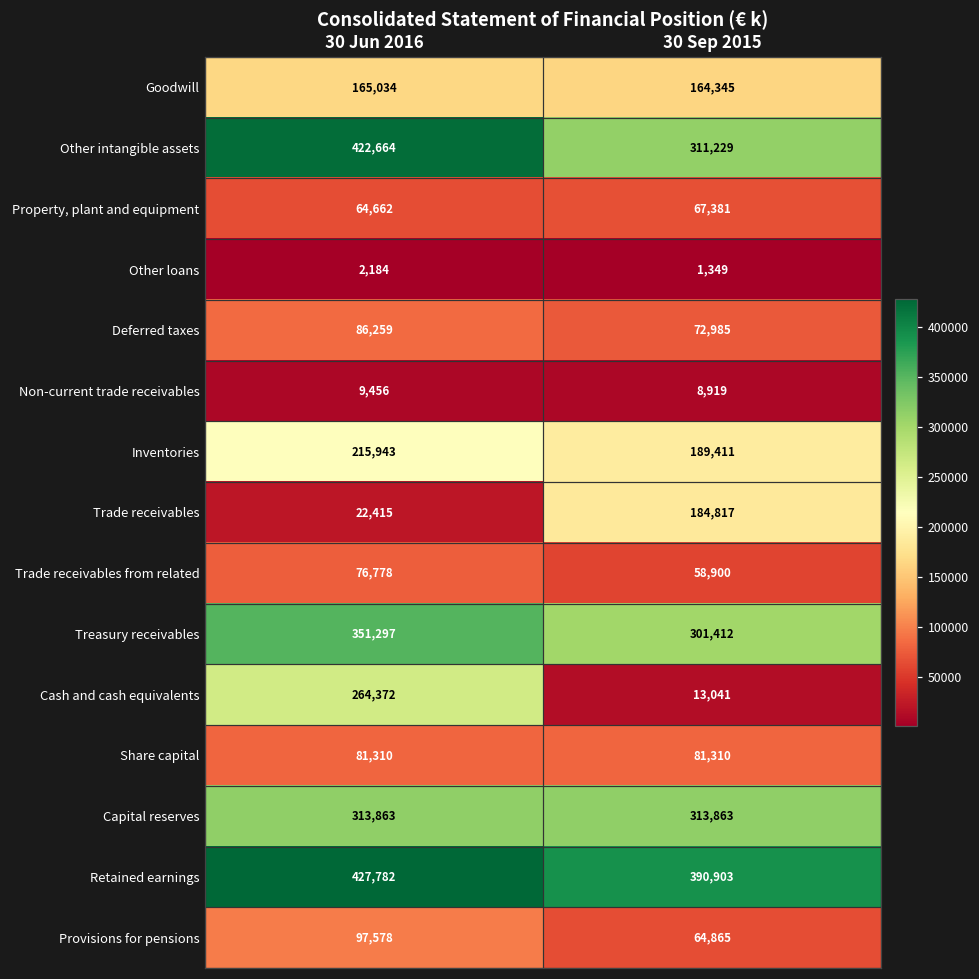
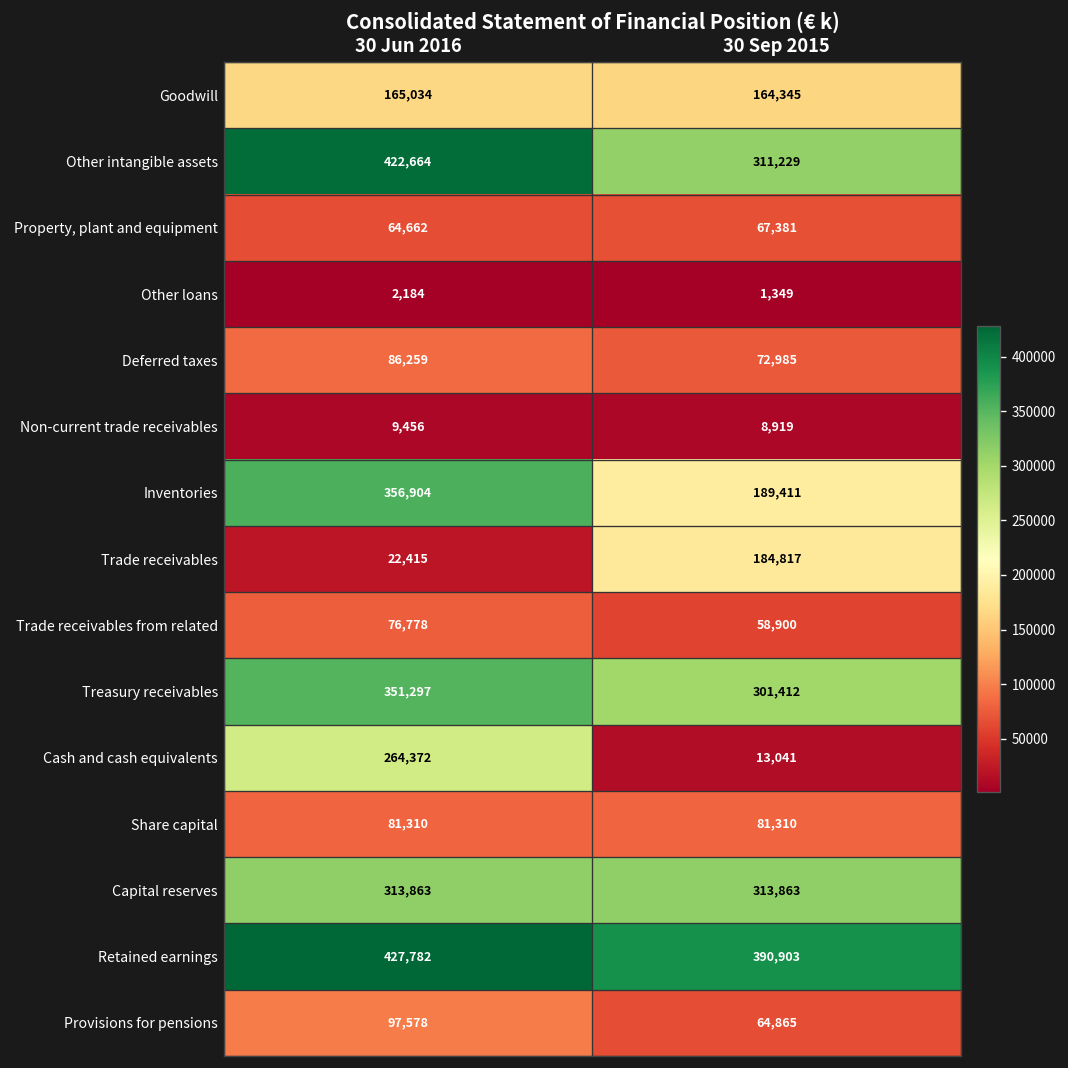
Inventories, 30 Jun 2016: 215,943 -> 356,904
